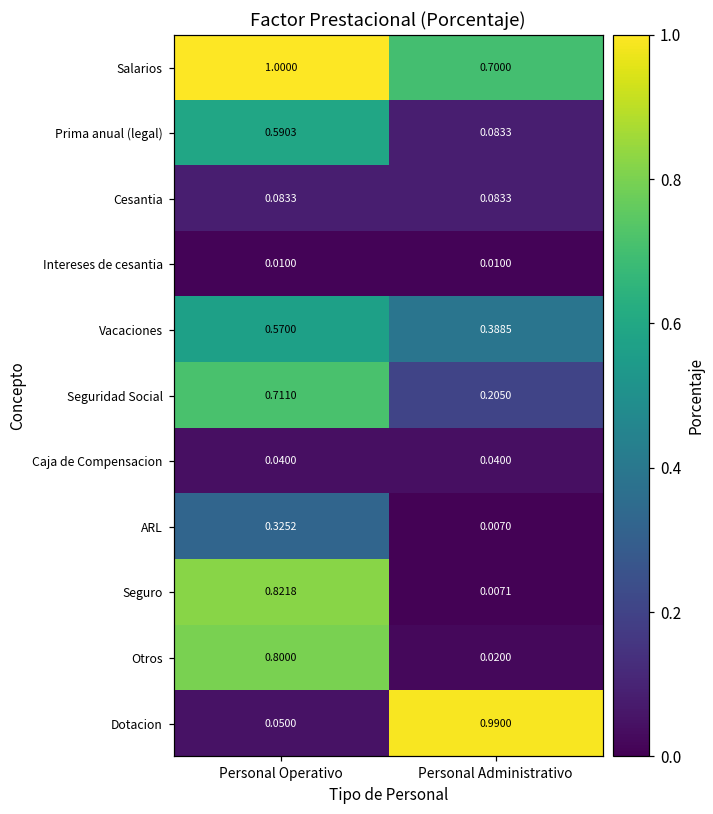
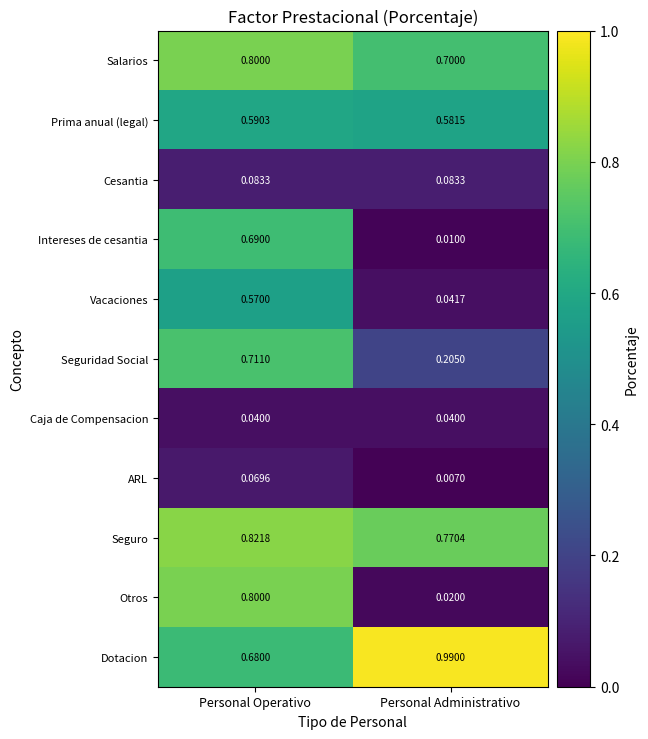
Salarios, Personal Operativo: 1.0000 -> 0.8000
Prima anual (legal), Personal Administrativo: 0.0833 -> 0.5815
Intereses de cesantia, Personal Operativo: 0.0100 -> 0.6900
Vacaciones, Personal Administrativo: 0.3885 -> 0.0417
ARL, Personal Operativo: 0.3252 -> 0.0696
Seguro, Personal Administrativo: 0.0071 -> 0.7704
Dotacion, Personal Operativo: 0.0500 -> 0.6800
